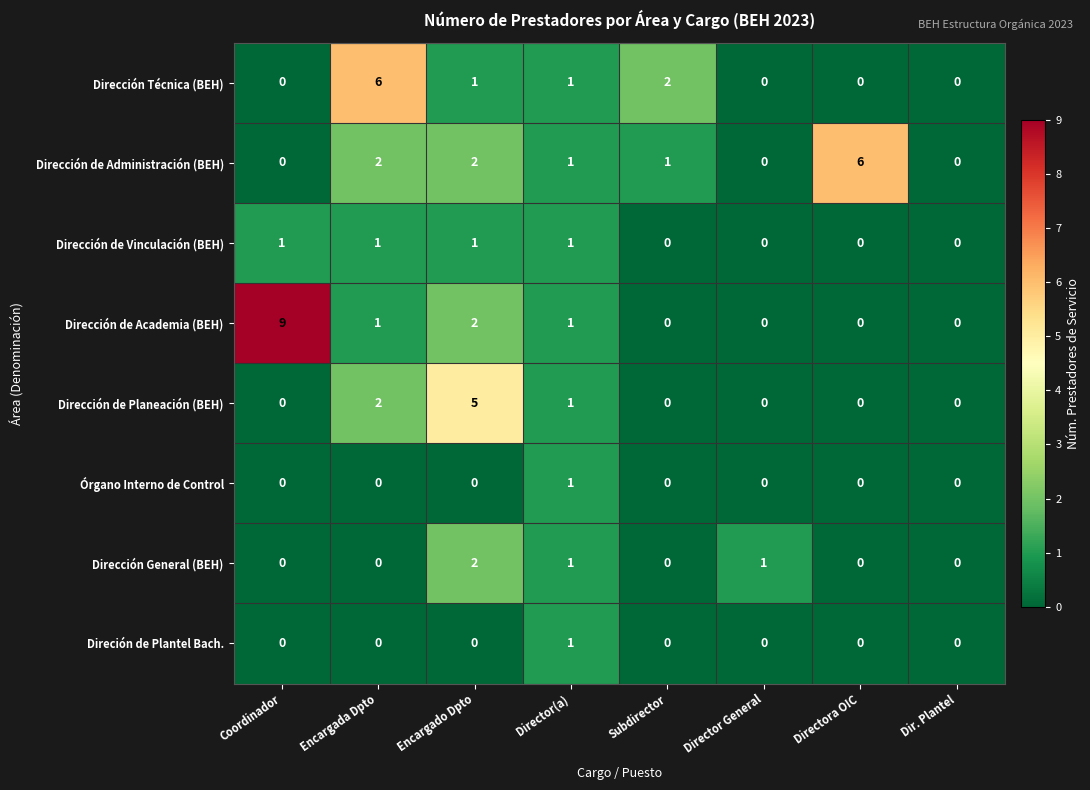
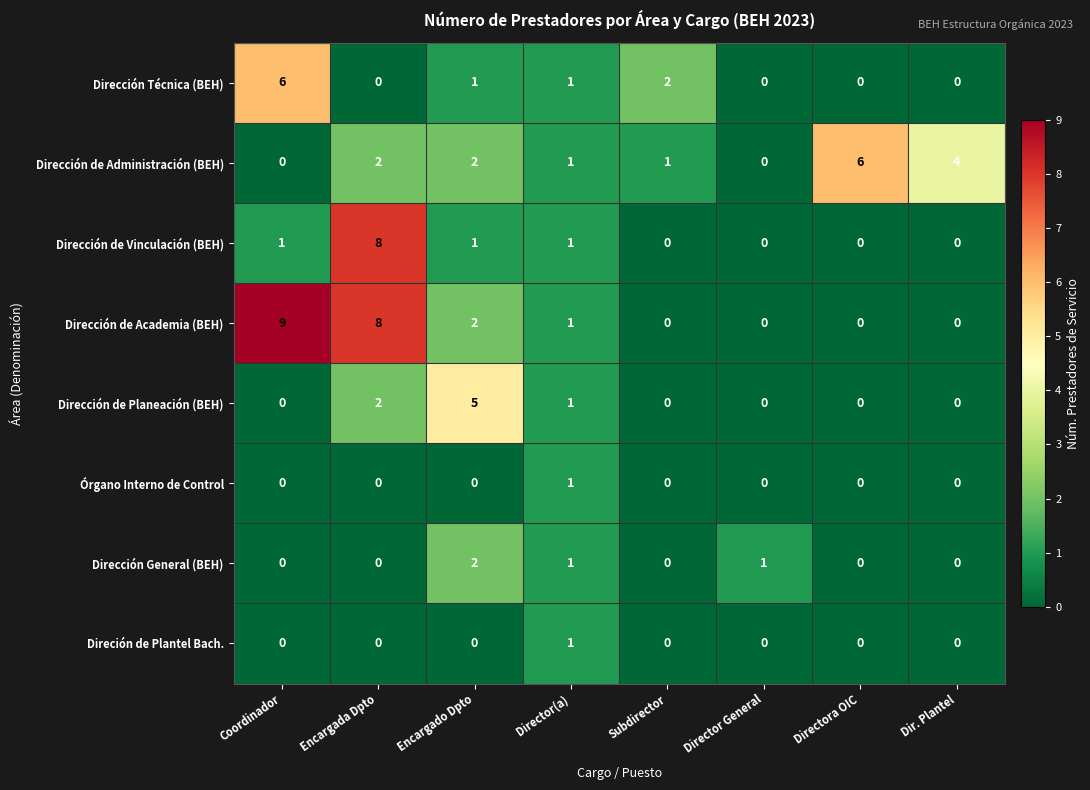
Dirección Técnica (BEH), Coordinador: 0 -> 6
Dirección Técnica (BEH), Encargada Dpto: 6 -> 0
Dirección de Administración (BEH), Dir. Plantel: 0 -> 4
Dirección de Vinculación (BEH), Encargada Dpto: 1 -> 8
Dirección de Academia (BEH), Encargada Dpto: 1 -> 8
